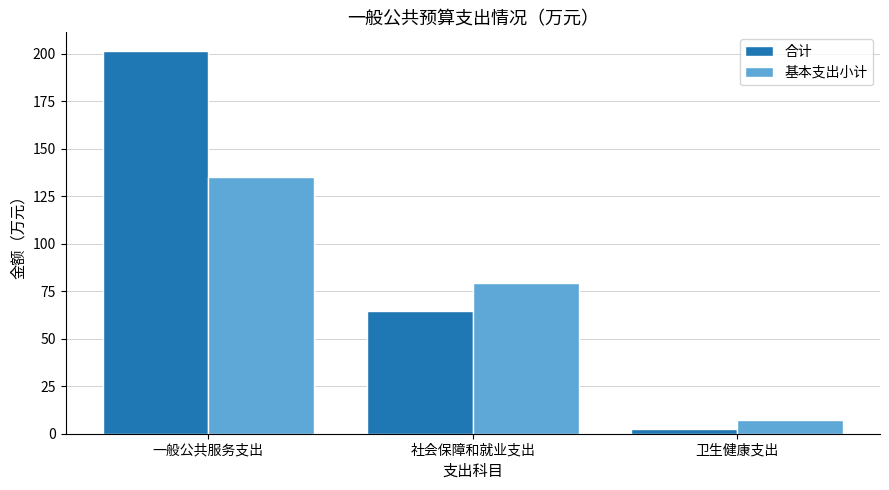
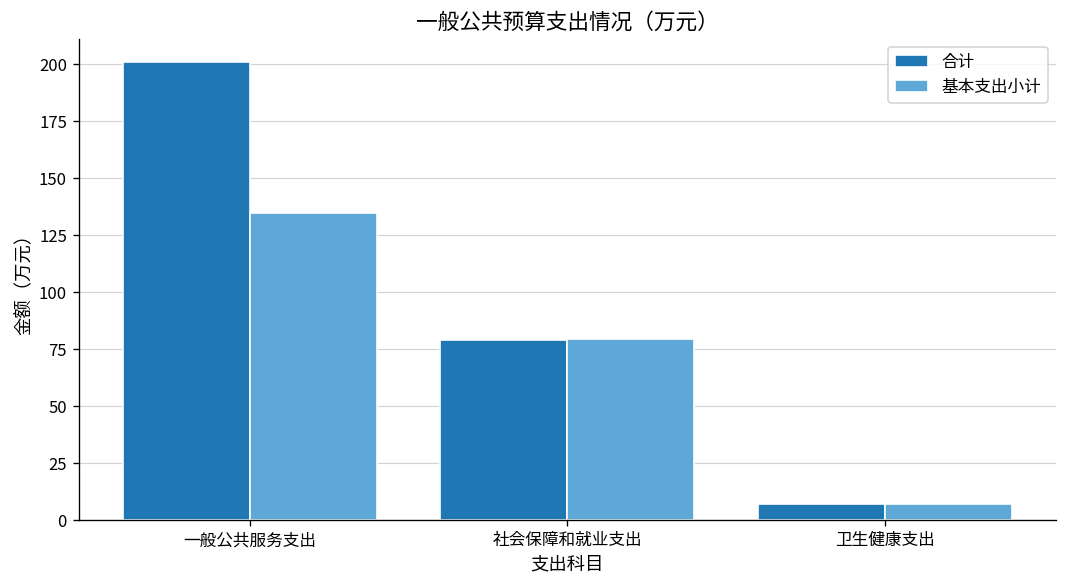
合计, 社会保障和就业支出: 65 -> 79
合计, 卫生健康支出: 2 -> 7
